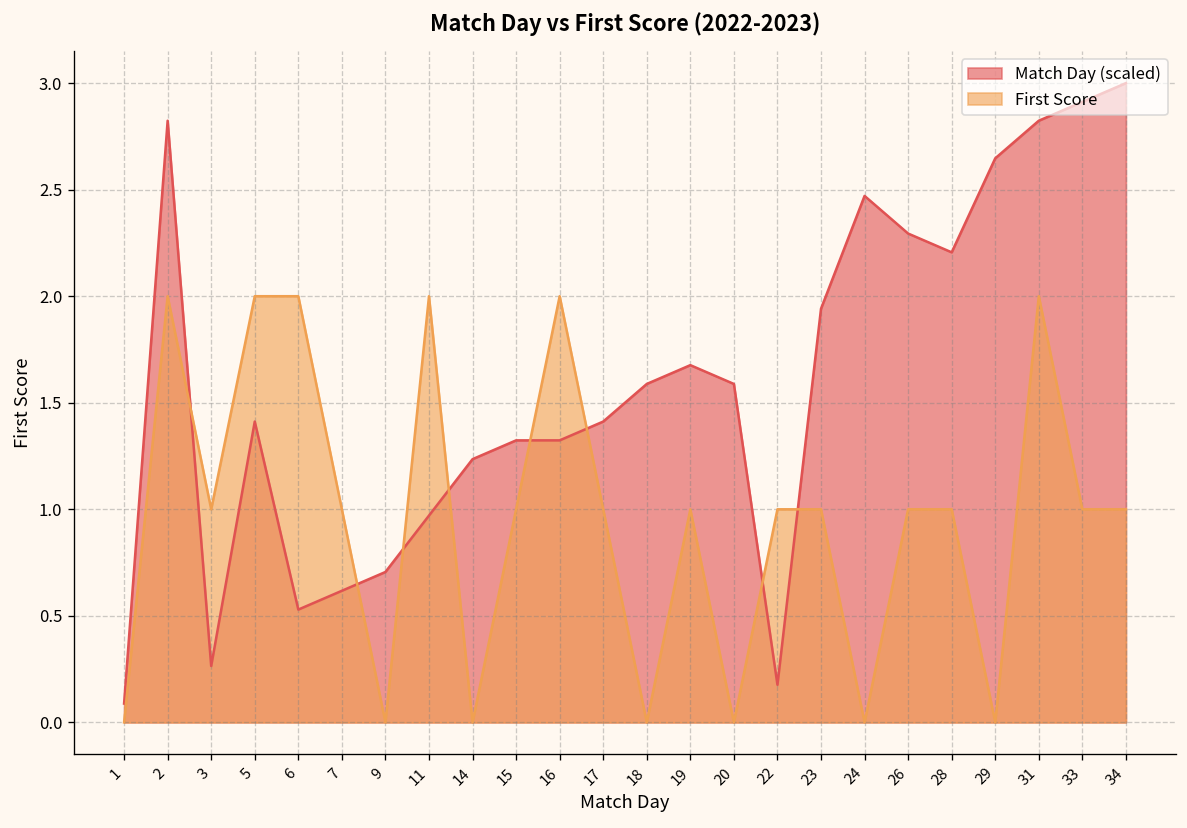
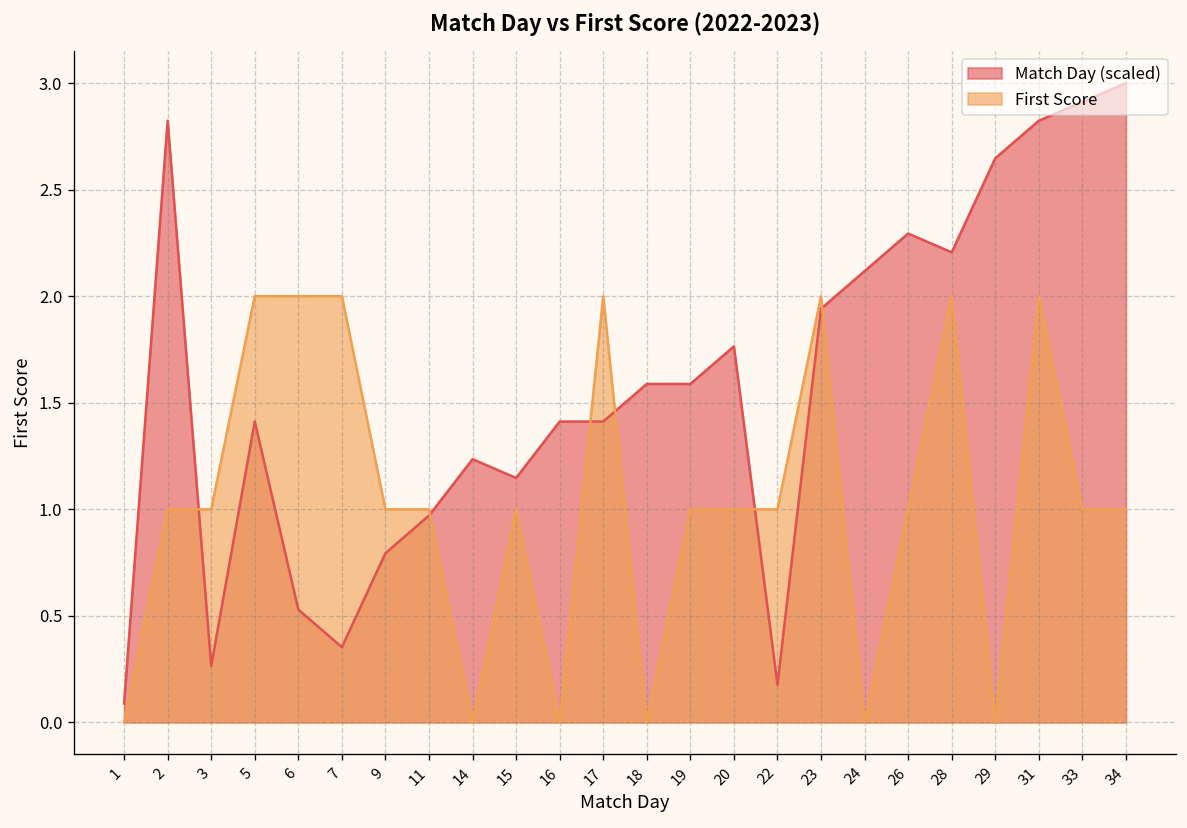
First Score, 2: 2 -> 1
Match Day (scaled), 7: 0.62 -> 0.35
First Score, 7: 1 -> 2
Match Day (scaled), 9: 0.71 -> 0.79
First Score, 9: 0 -> 1
First Score, 11: 2 -> 1
Match Day (scaled), 15: 1.32 -> 1.15
Match Day (scaled), 16: 1.32 -> 1.41
First Score, 16: 2 -> 0
First Score, 17: 1 -> 2
Match Day (scaled), 19: 1.68 -> 1.59
Match Day (scaled), 20: 1.59 -> 1.76
First Score, 20: 0 -> 1
First Score, 23: 1 -> 2
Match Day (scaled), 24: 2.47 -> 2.12
First Score, 28: 1 -> 2
